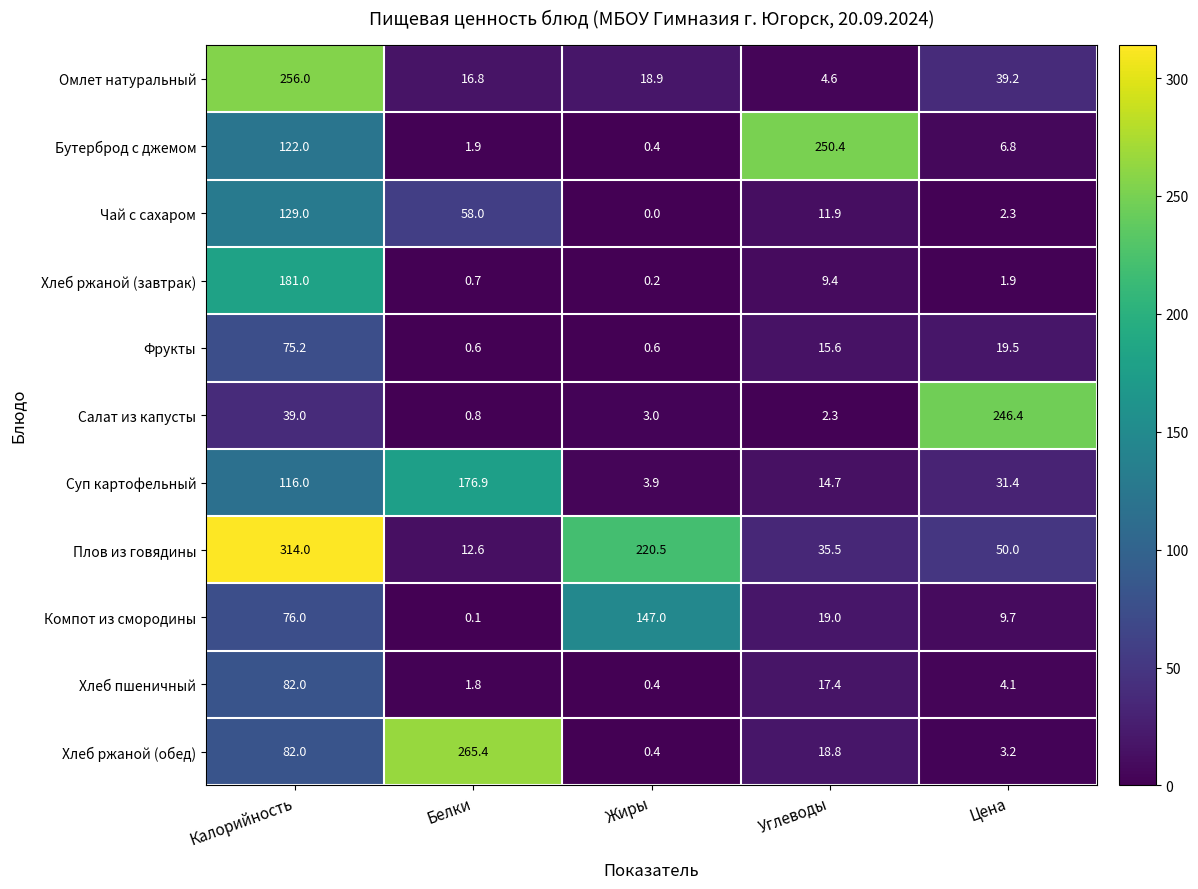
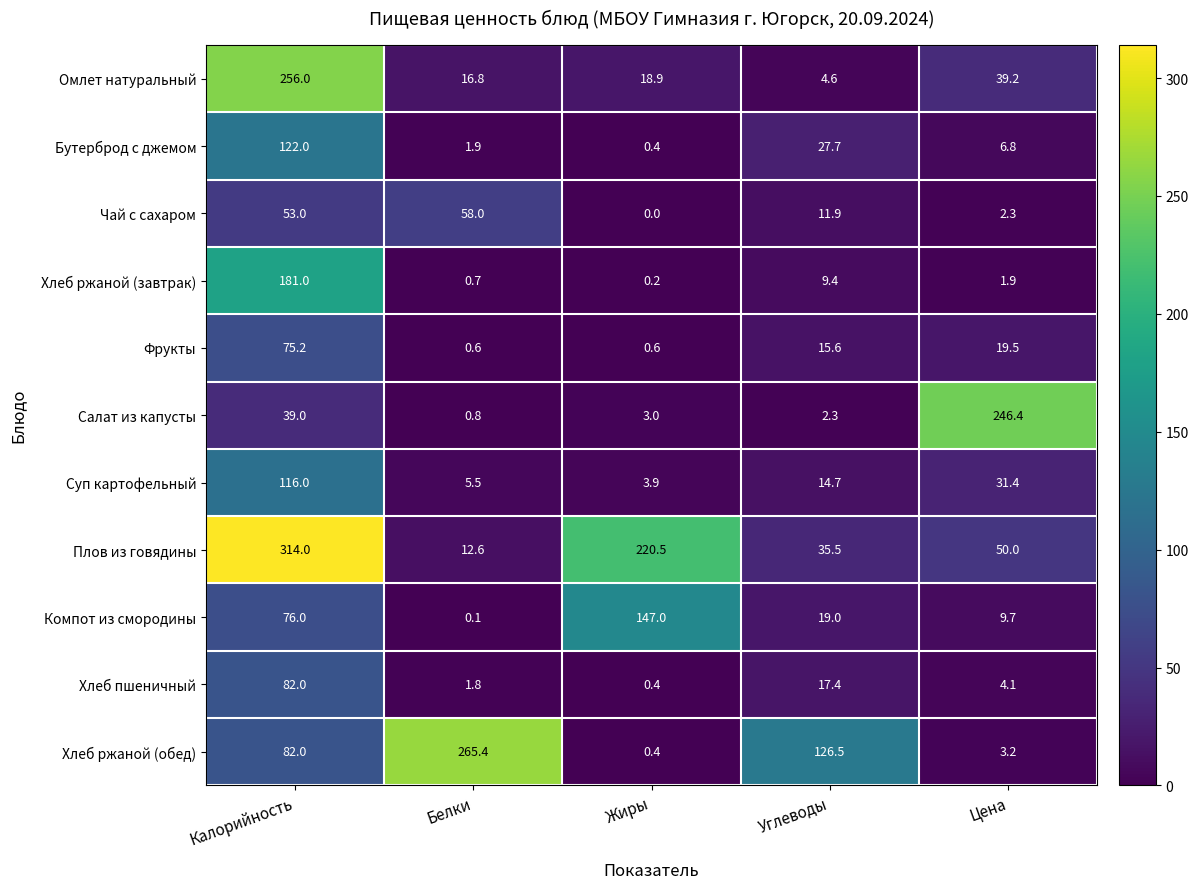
Бутерброд с джемом, Углеводы: 250.4 -> 27.7
Чай с сахаром, Калорийность: 129.0 -> 53.0
Суп картофельный, Белки: 176.9 -> 5.5
Хлеб ржаной (обед), Углеводы: 18.8 -> 126.5
